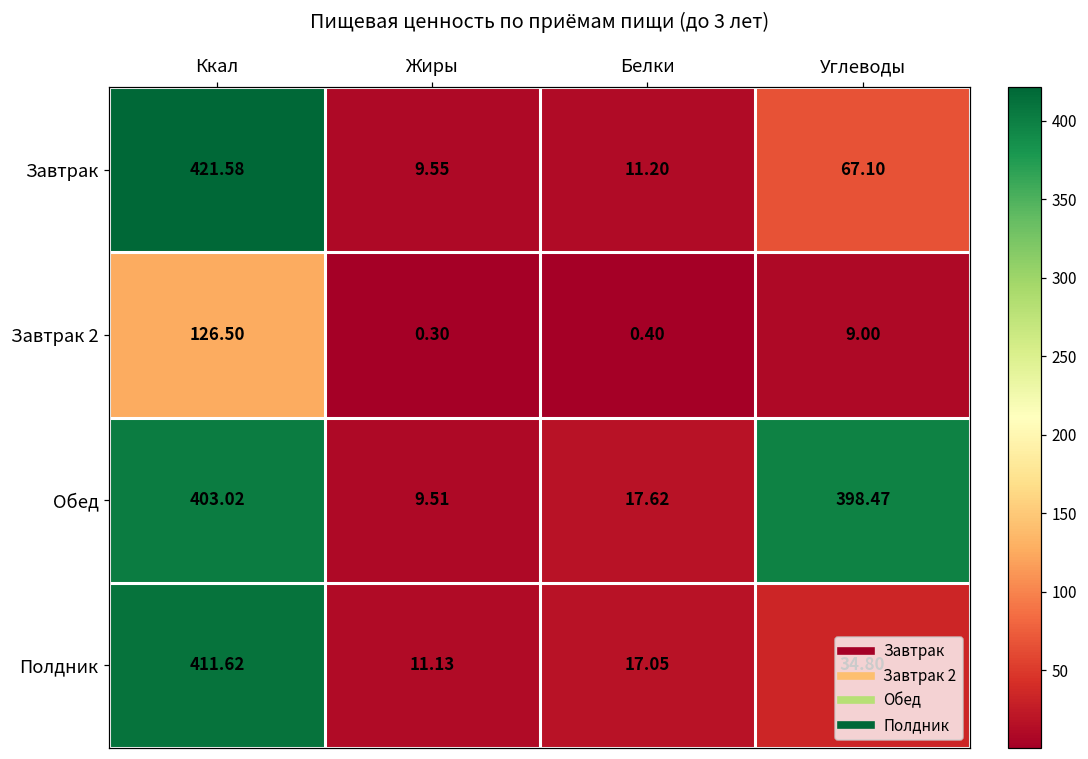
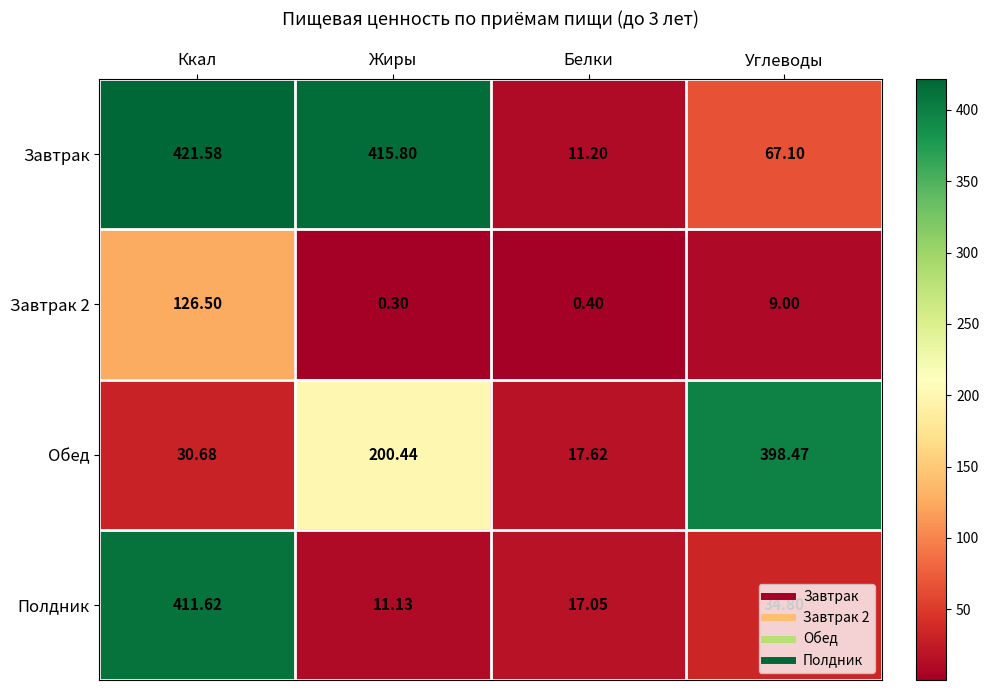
Завтрак, Жиры: 9.55 -> 415.80
Обед, Ккал: 403.02 -> 30.68
Обед, Жиры: 9.51 -> 200.44
